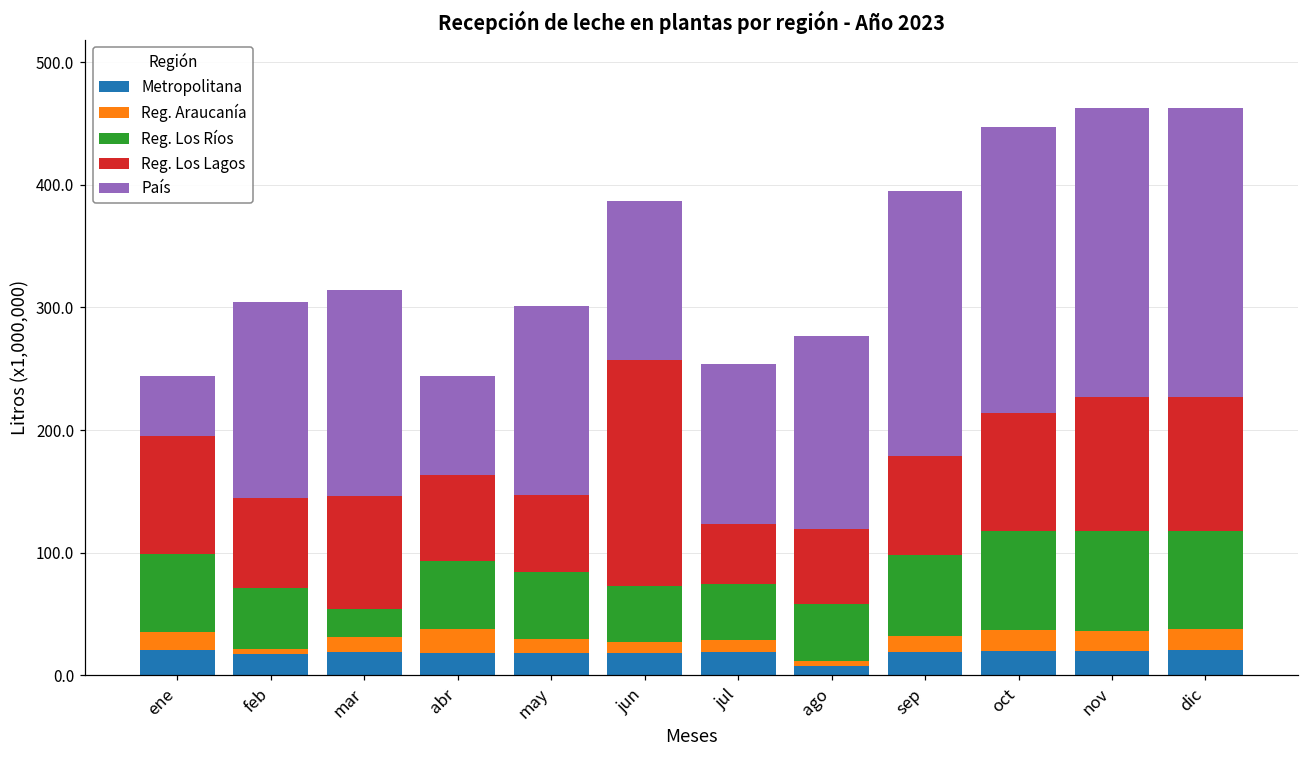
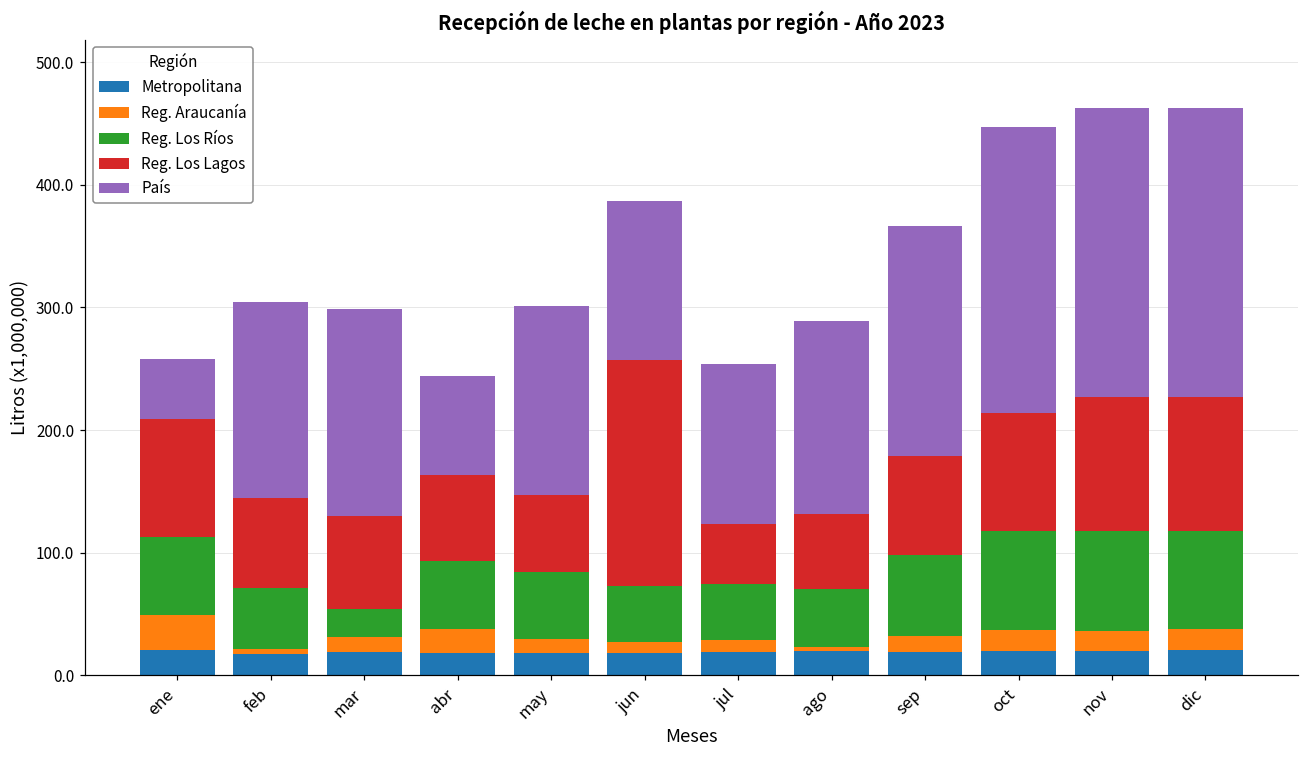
Reg. Araucanía, ene: 15 -> 29
Reg. Los Lagos, mar: 92 -> 76
Metropolitana, ago: 8 -> 20
País, sep: 216 -> 187
